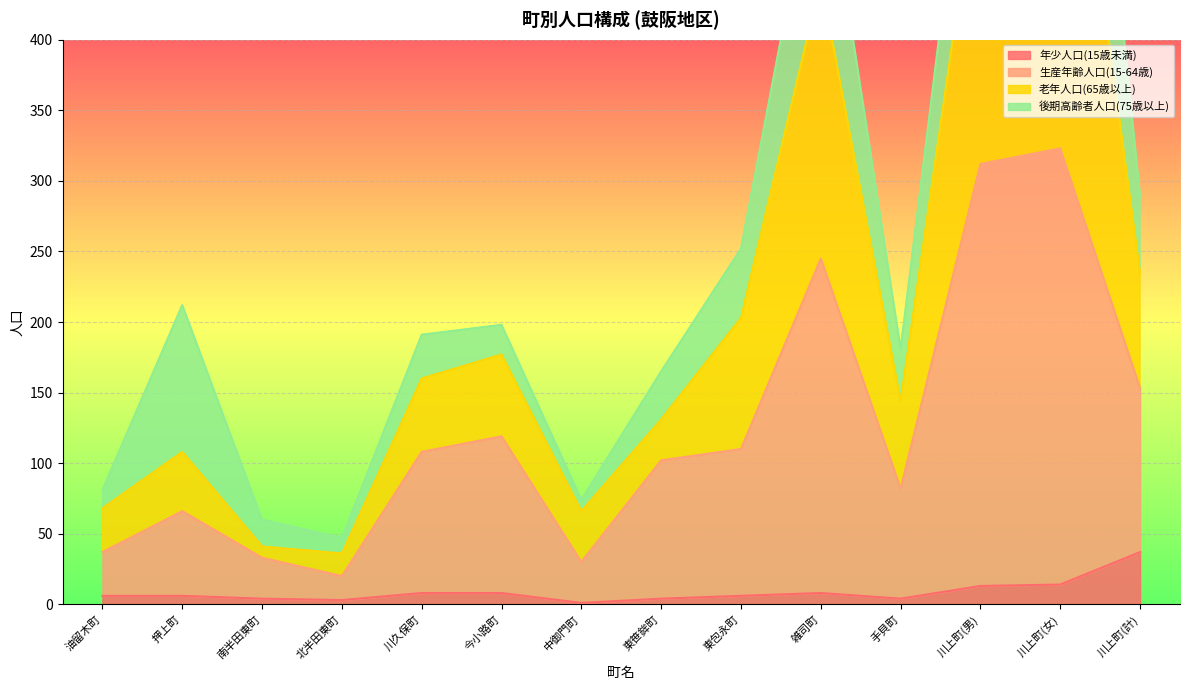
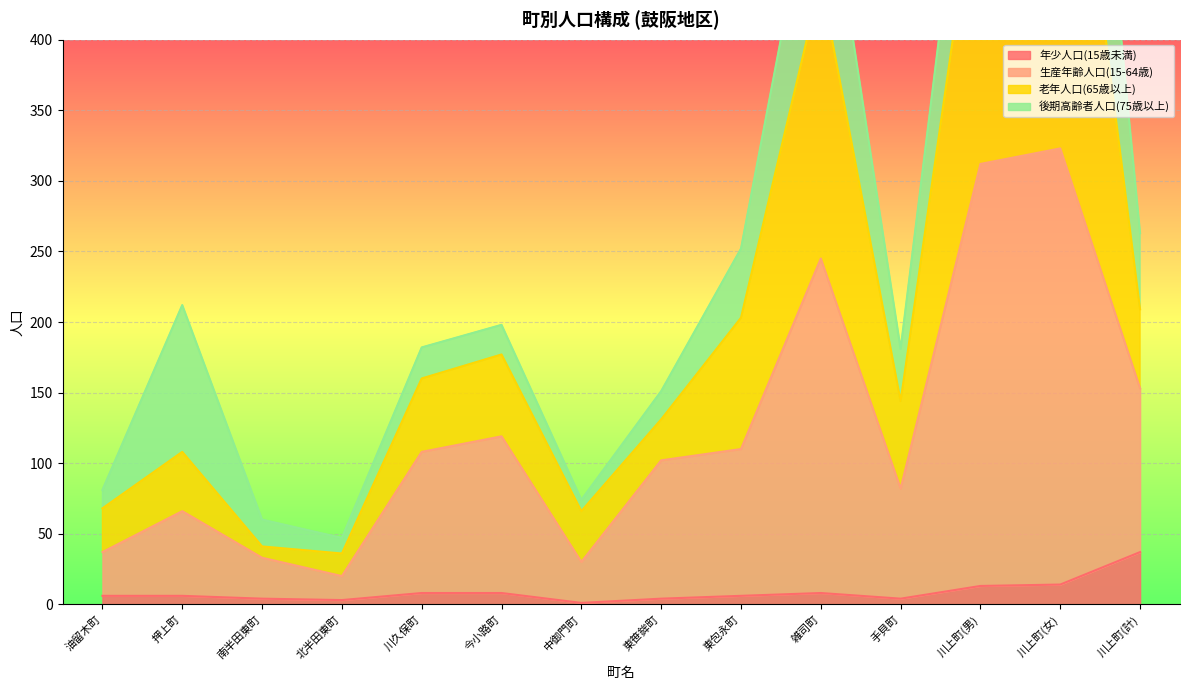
後期高齢者人口(75歳以上), 川久保町: 31 -> 22
後期高齢者人口(75歳以上), 東笹鉾町: 34 -> 20
老年人口(65歳以上), 川上町(計): 82 -> 56
